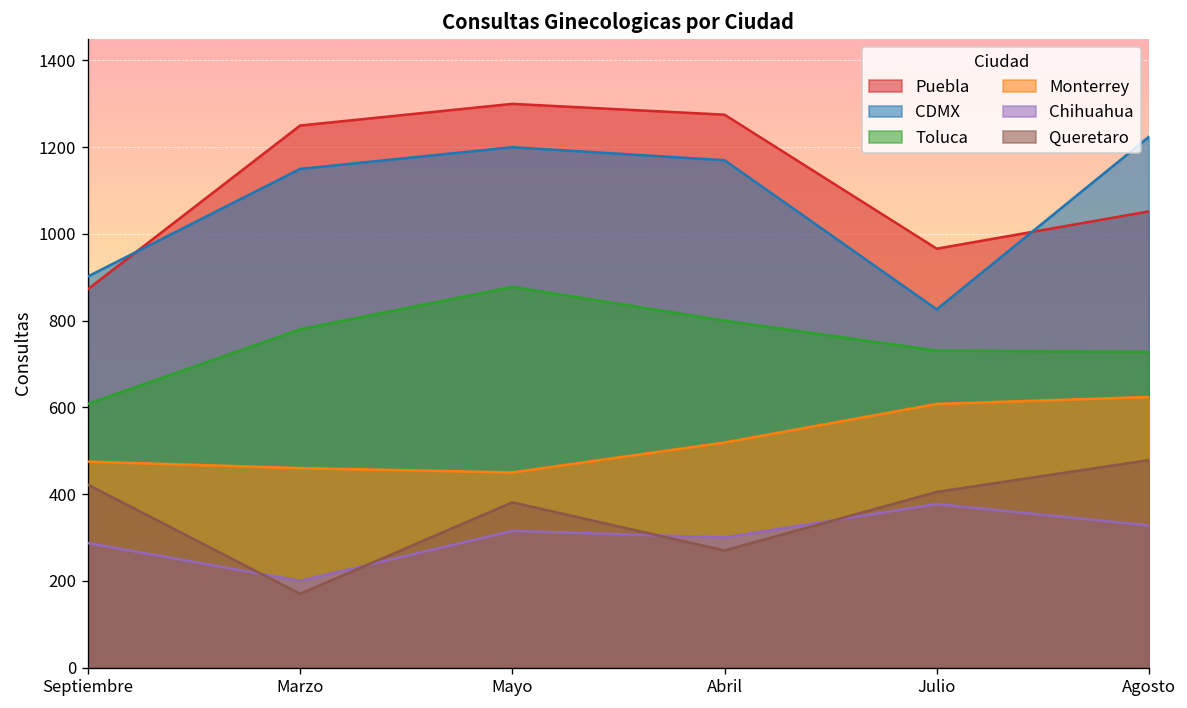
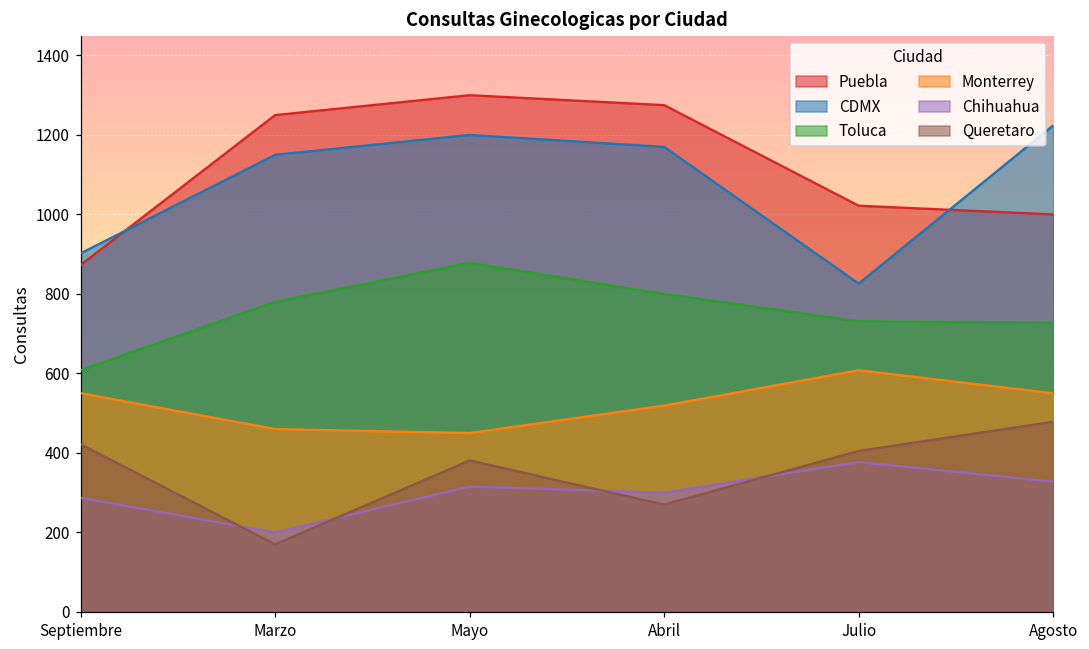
Monterrey, Septiembre: 470 -> 550
Puebla, Julio: 970 -> 1020
Puebla, Agosto: 1050 -> 1000
Monterrey, Agosto: 620 -> 550
